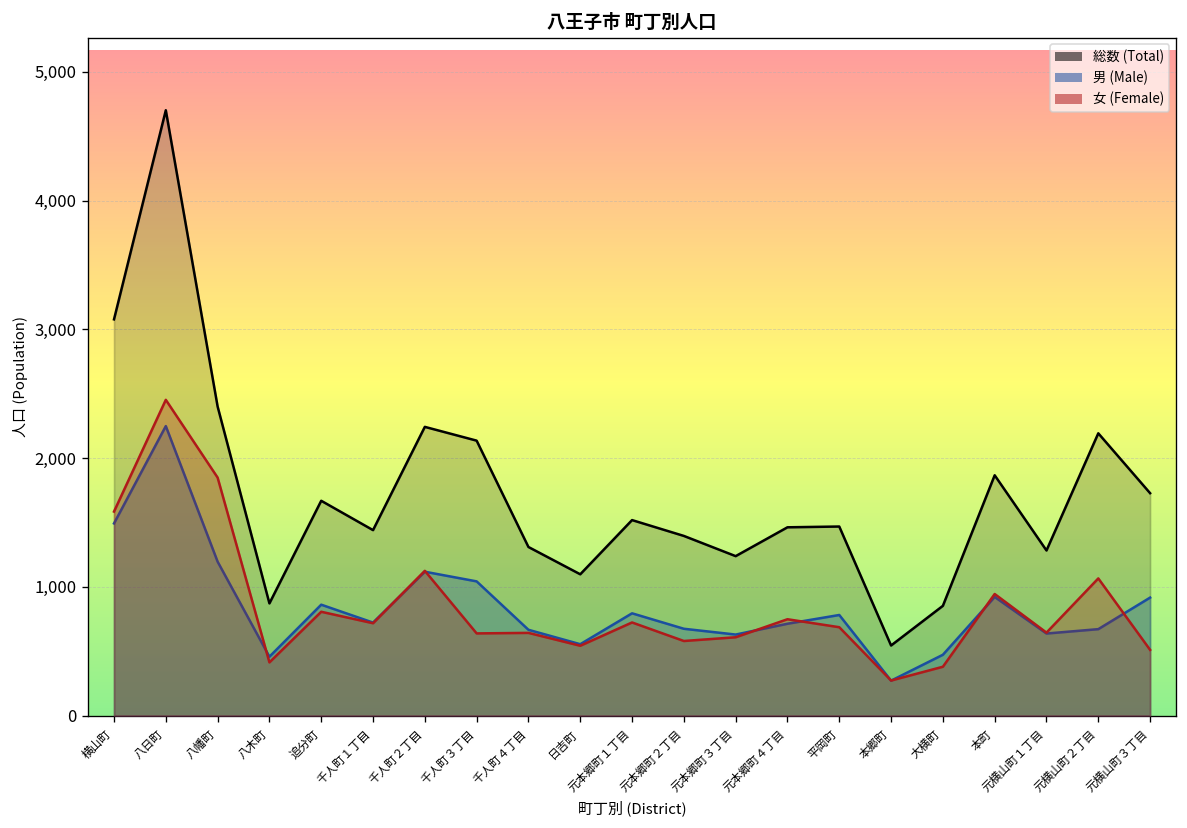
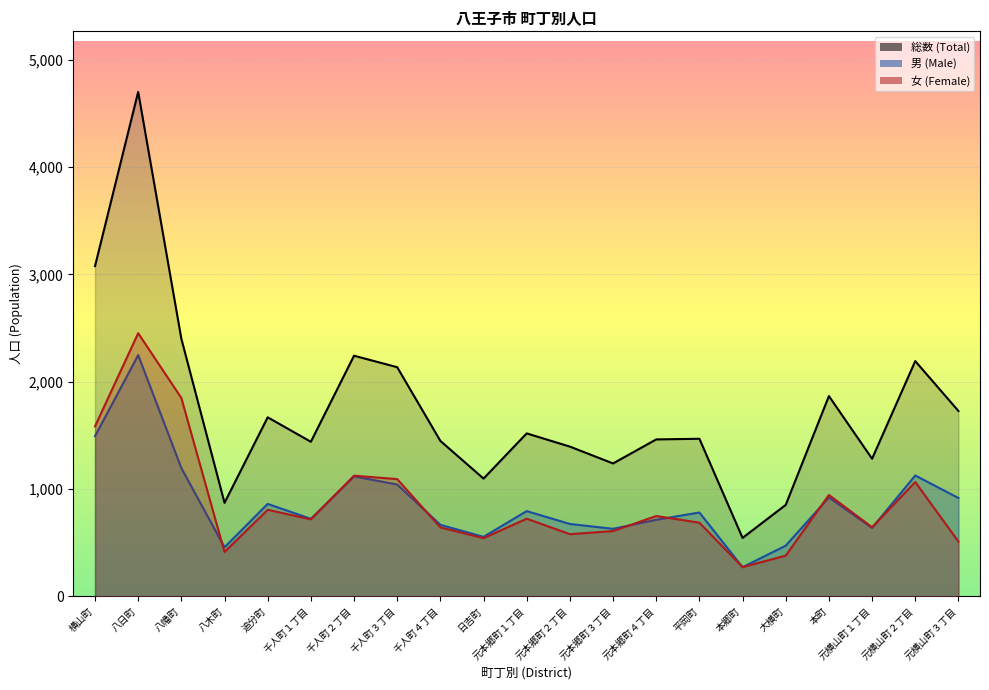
女 (Female), 千人町３丁目: 640 -> 1,090
総数 (Total), 千人町４丁目: 1,310 -> 1,450
男 (Male), 元横山町２丁目: 670 -> 1,130
